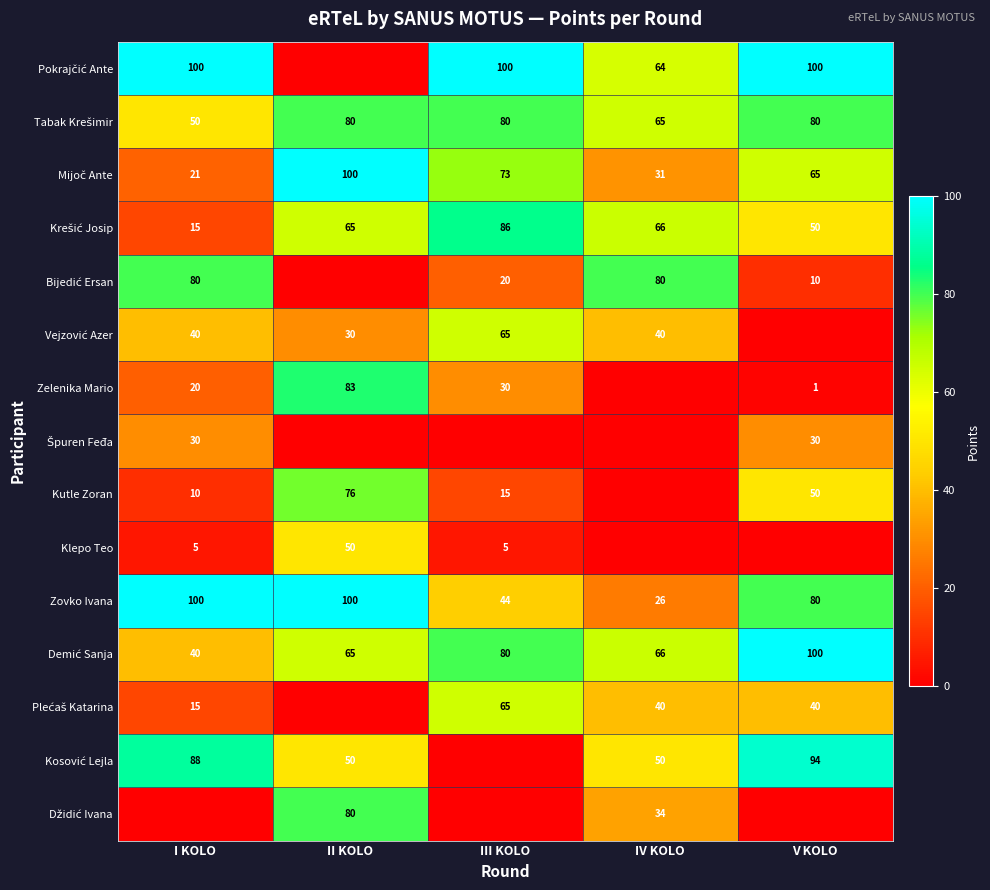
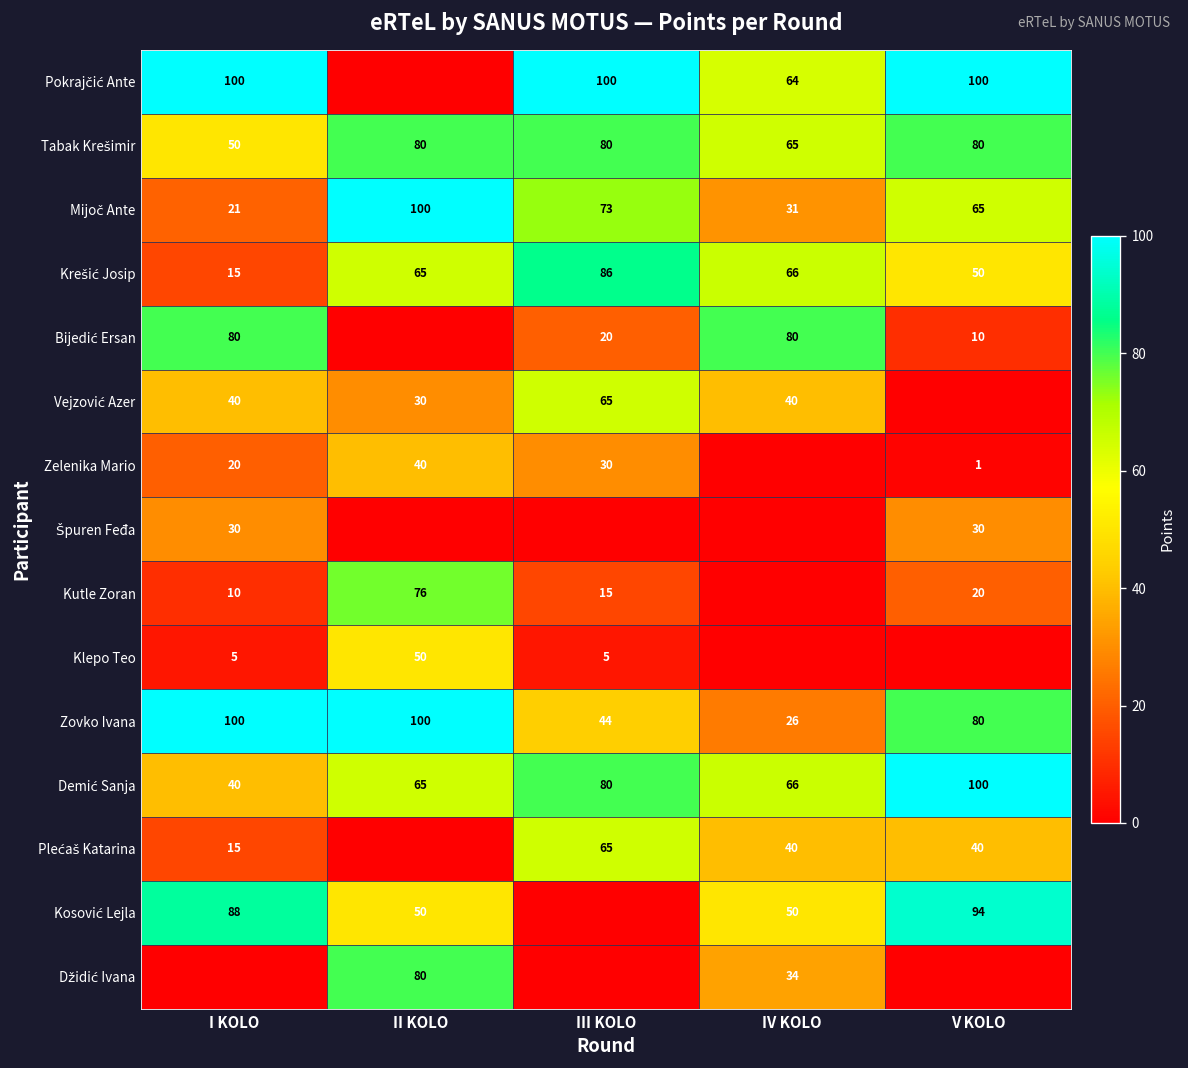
Zelenika Mario, II KOLO: 83 -> 40
Kutle Zoran, V KOLO: 50 -> 20
